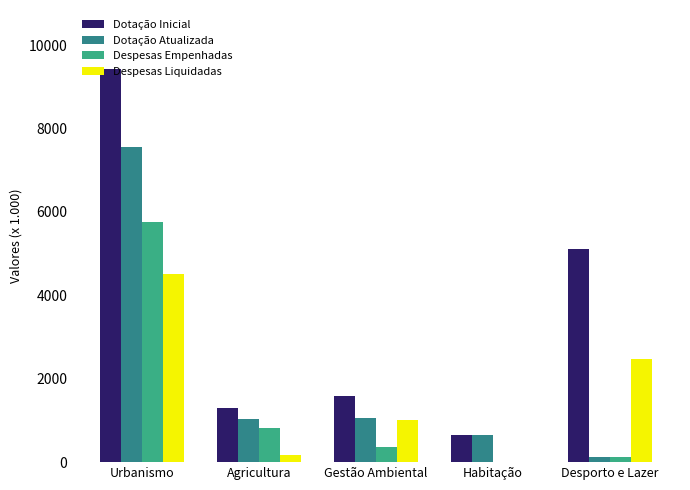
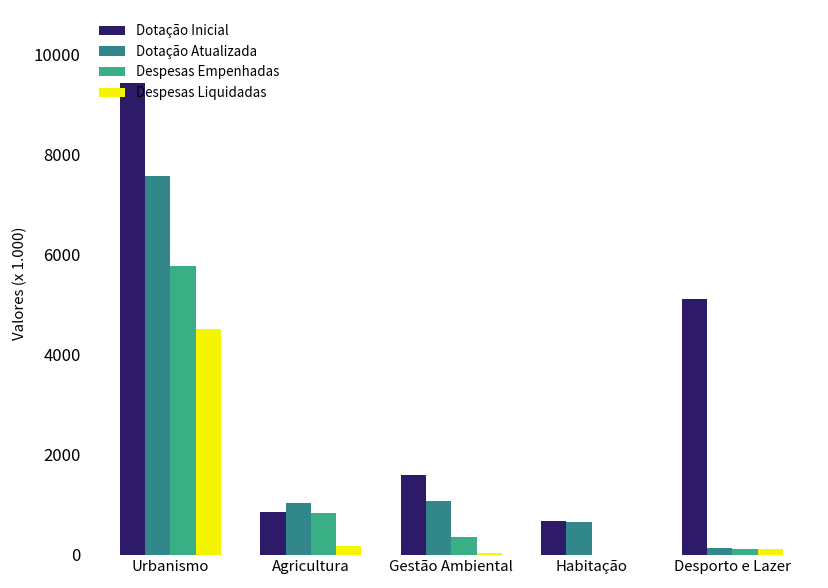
Dotação Inicial, Agricultura: 1300 -> 900
Despesas Liquidadas, Gestão Ambiental: 1000 -> 0
Despesas Liquidadas, Desporto e Lazer: 2500 -> 100
